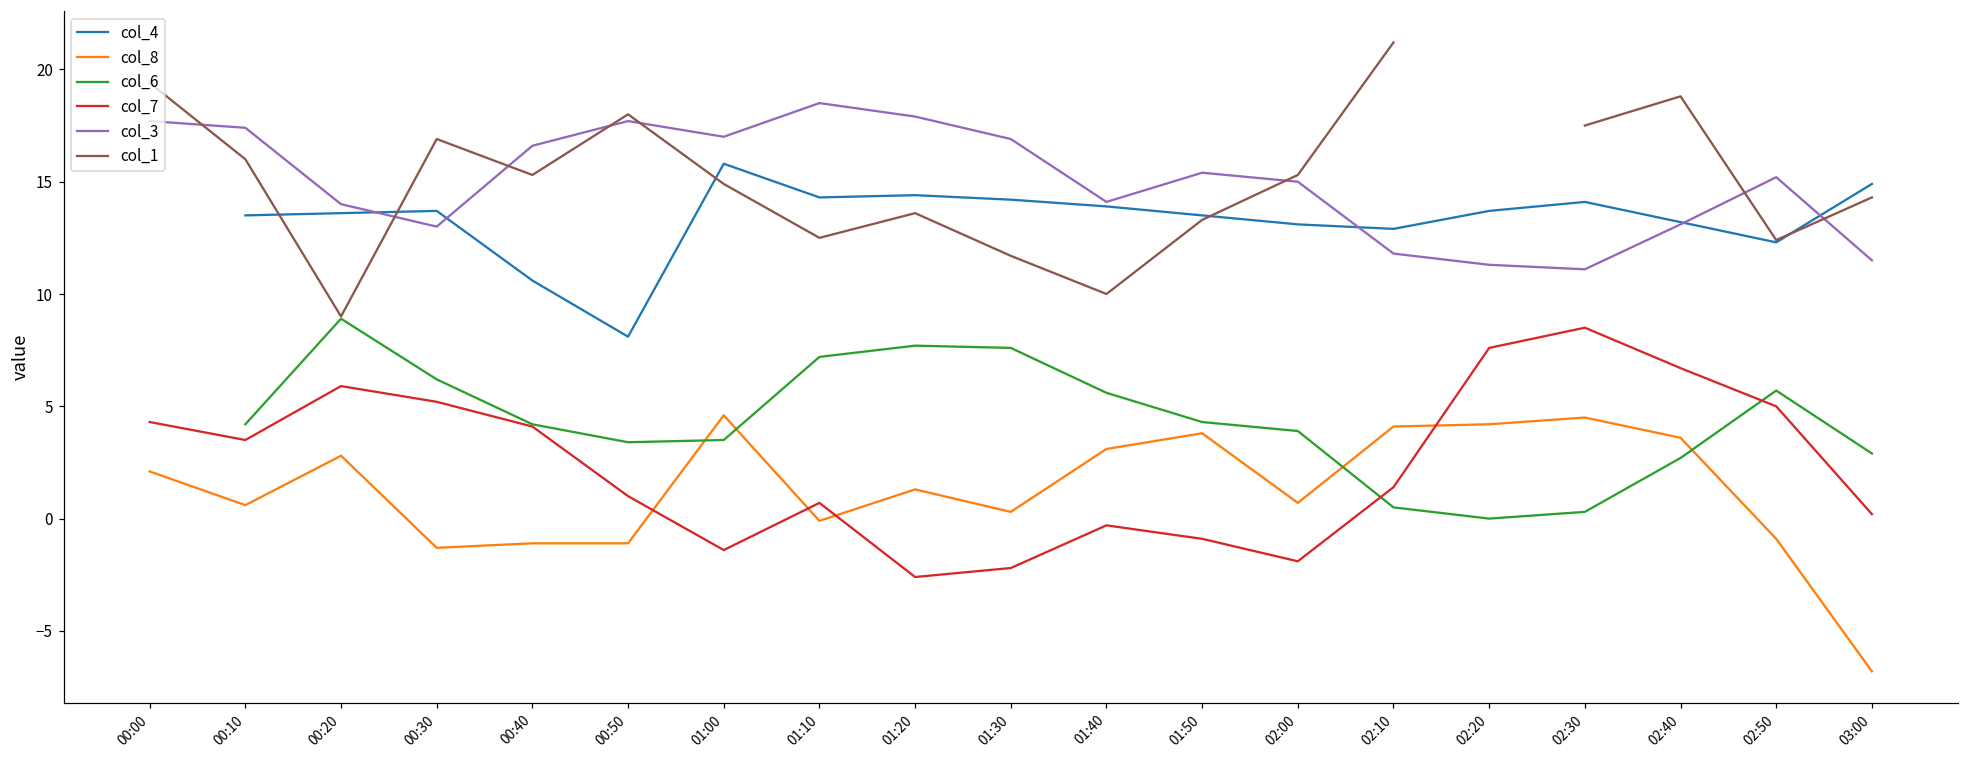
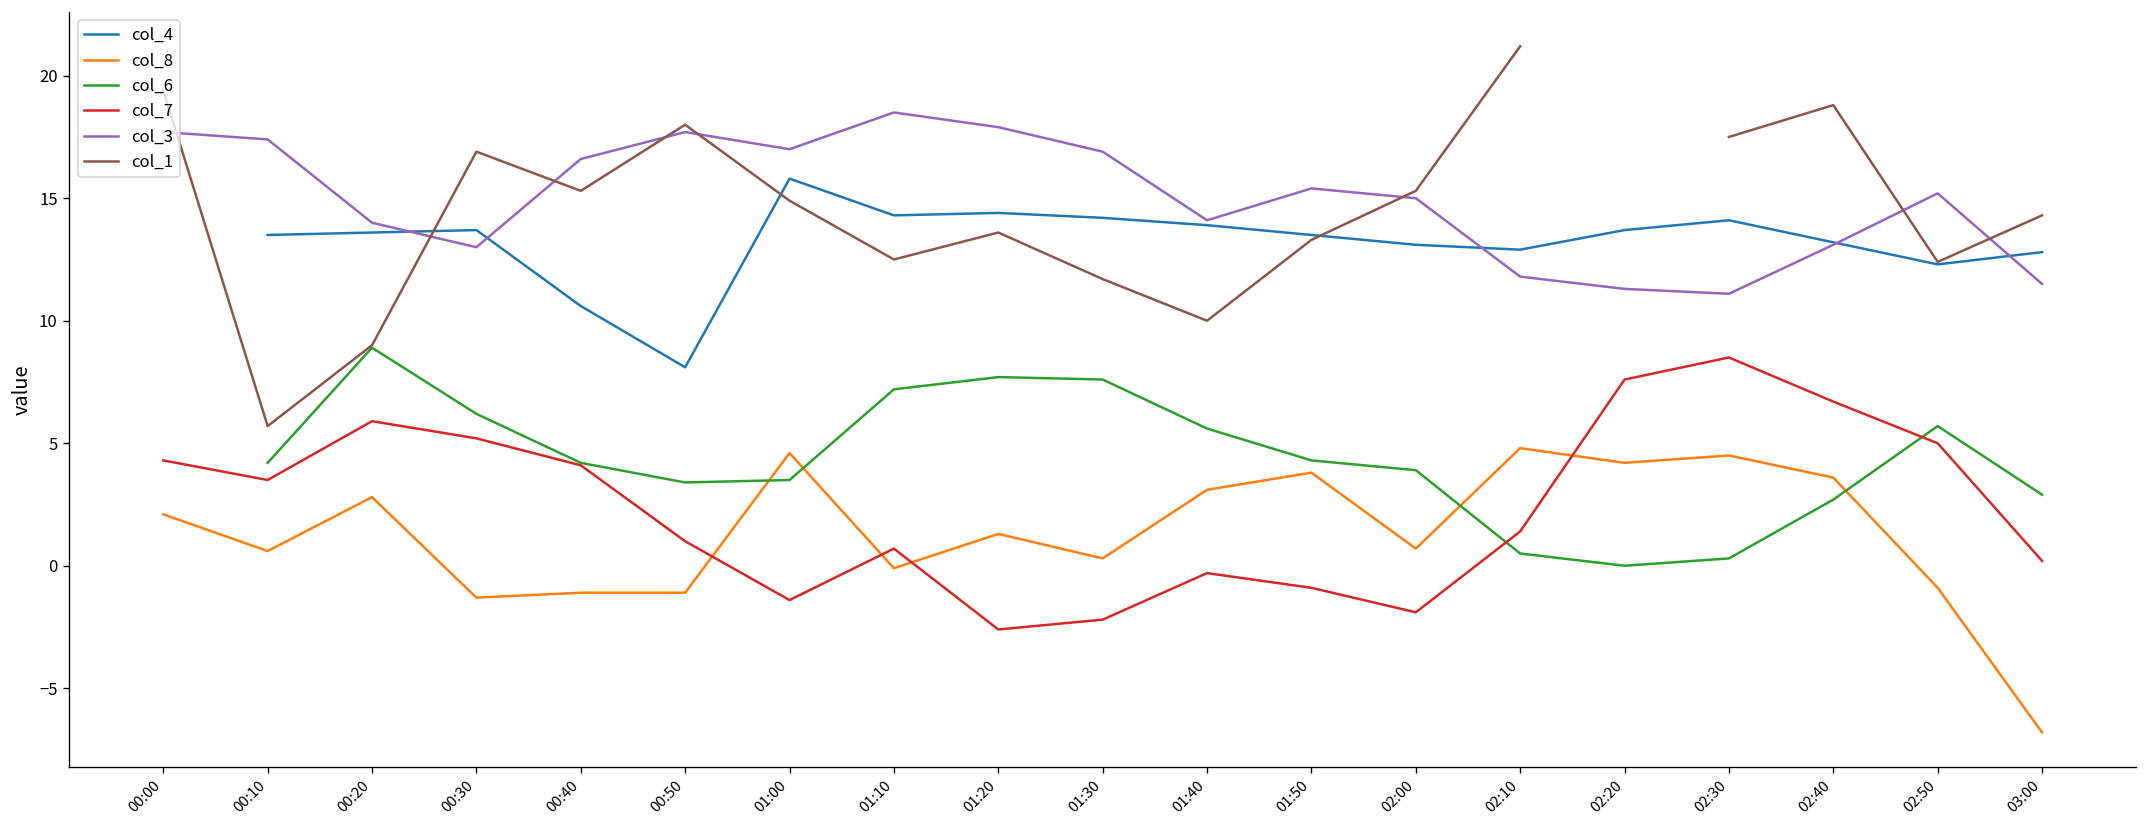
col_1, 00:10: 16.0 -> 5.7
col_8, 02:10: 4.1 -> 4.8
col_4, 03:00: 14.9 -> 12.8
